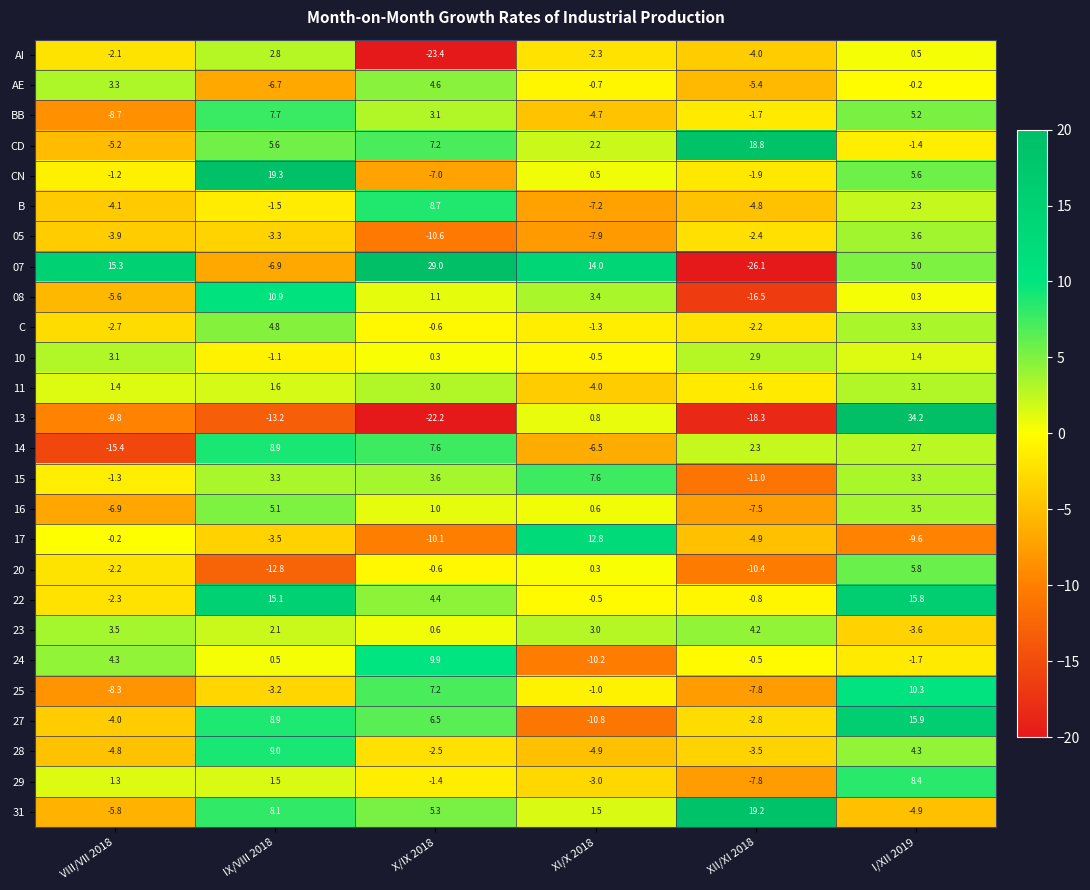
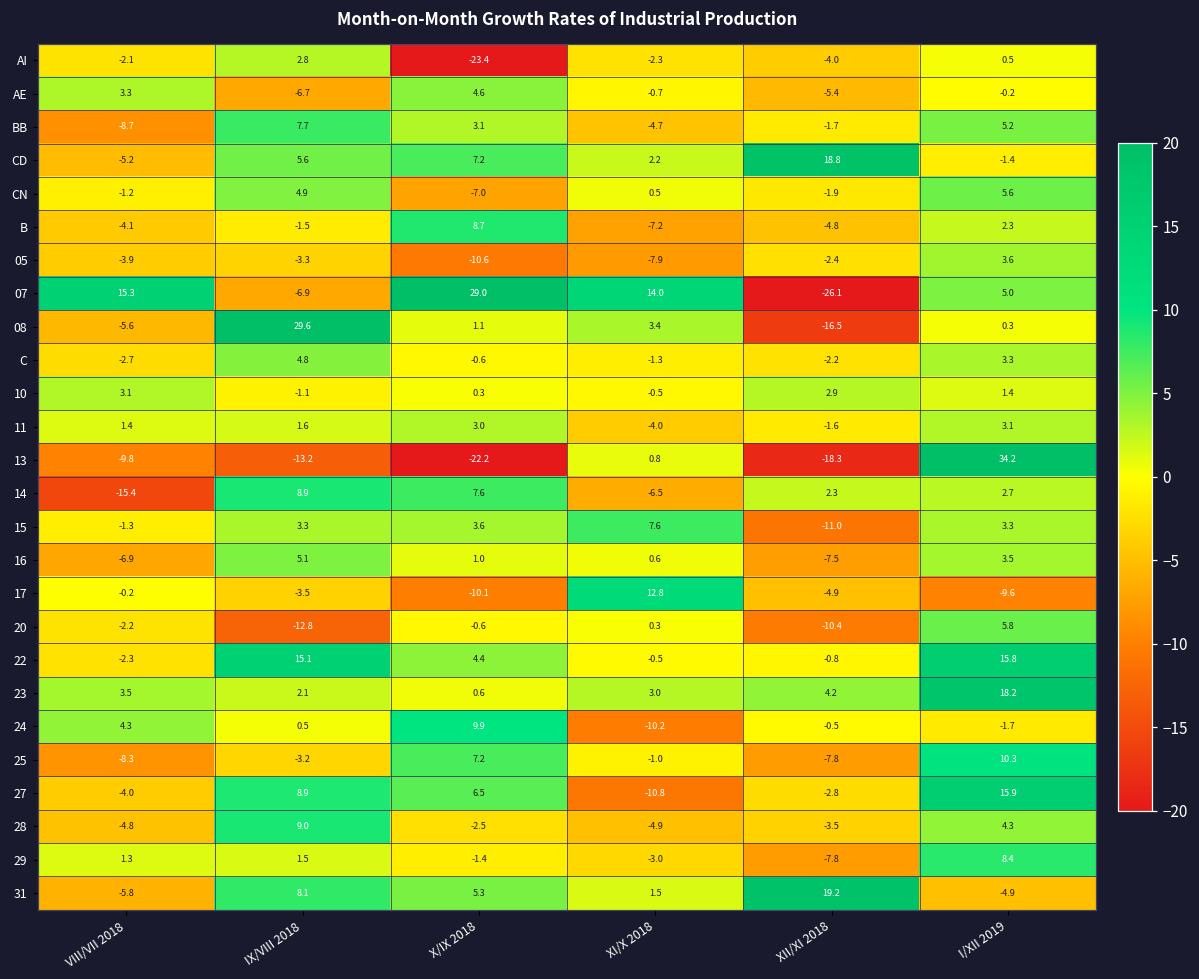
CN, IX/VIII 2018: 19.3 -> 4.9
08, IX/VIII 2018: 10.9 -> 29.6
23, I/XII 2019: -3.6 -> 18.2
